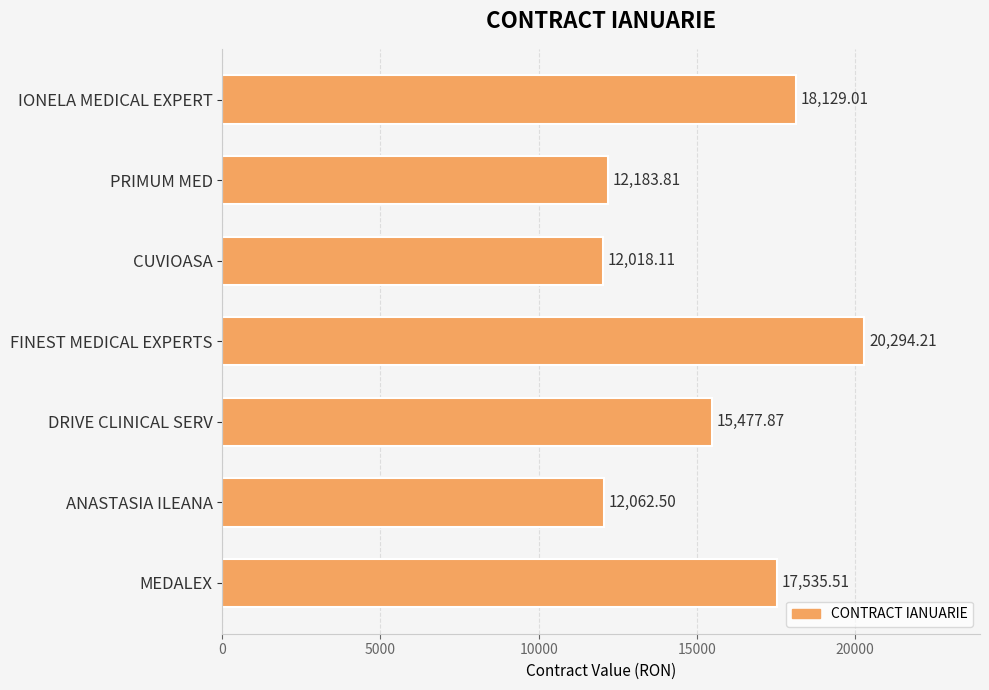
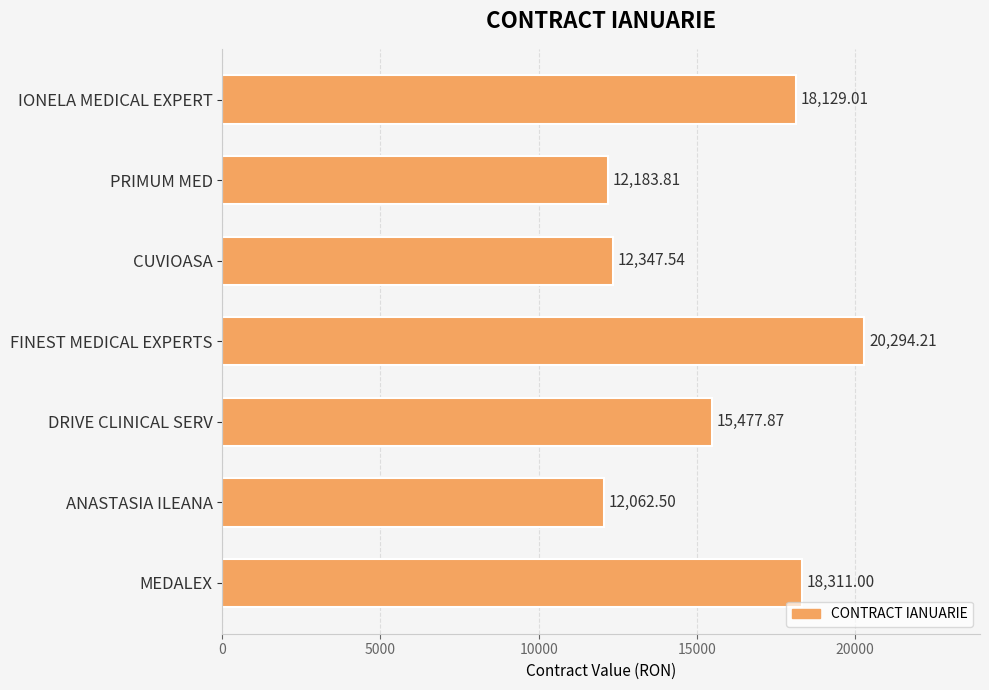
CUVIOASA: 12,018.11 -> 12,347.54
MEDALEX: 17,535.51 -> 18,311.00
